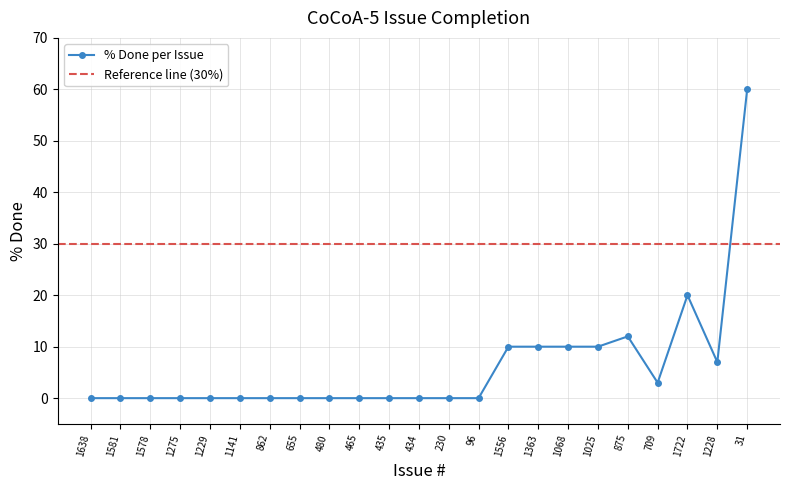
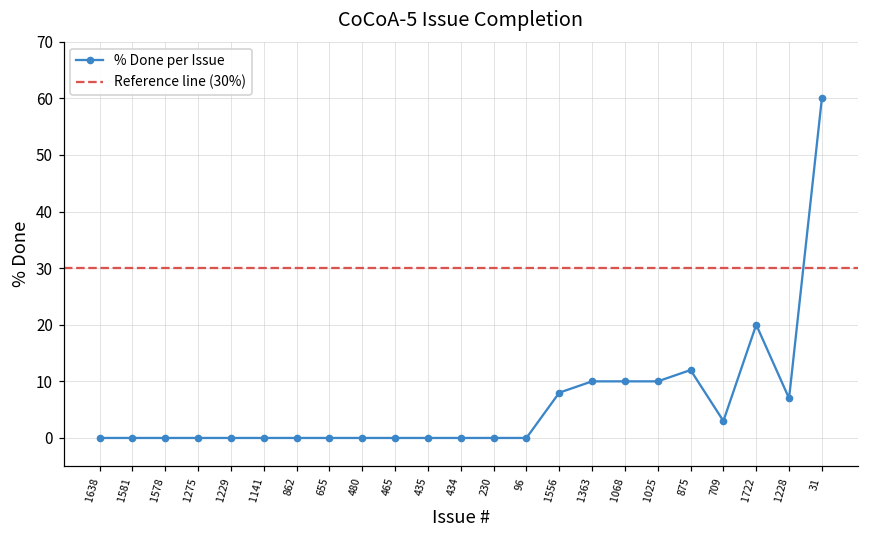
1556: 10 -> 8
